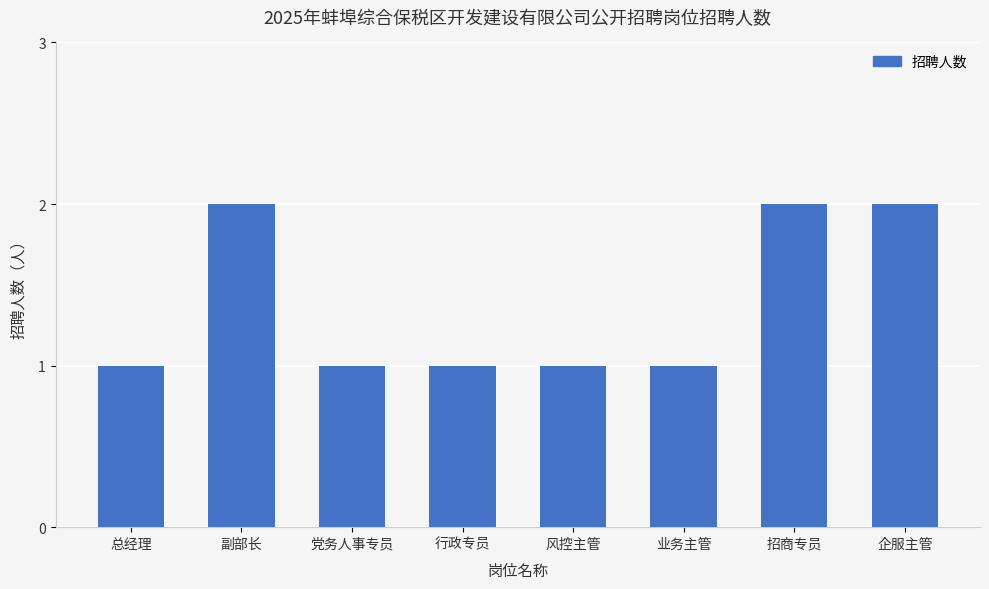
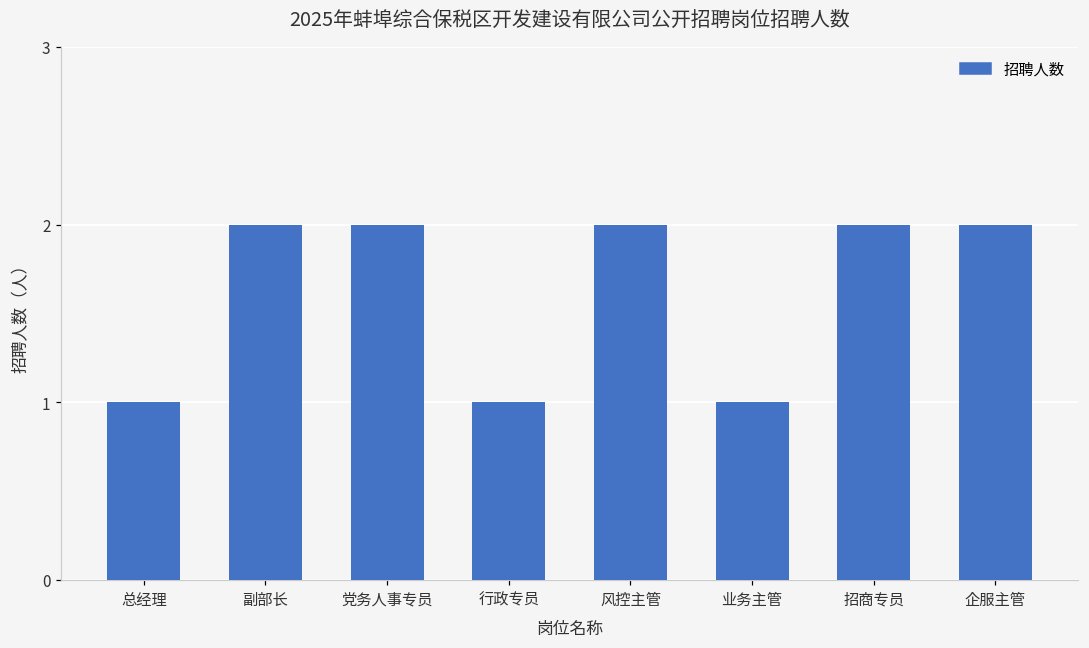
党务人事专员: 1 -> 2
风控主管: 1 -> 2
